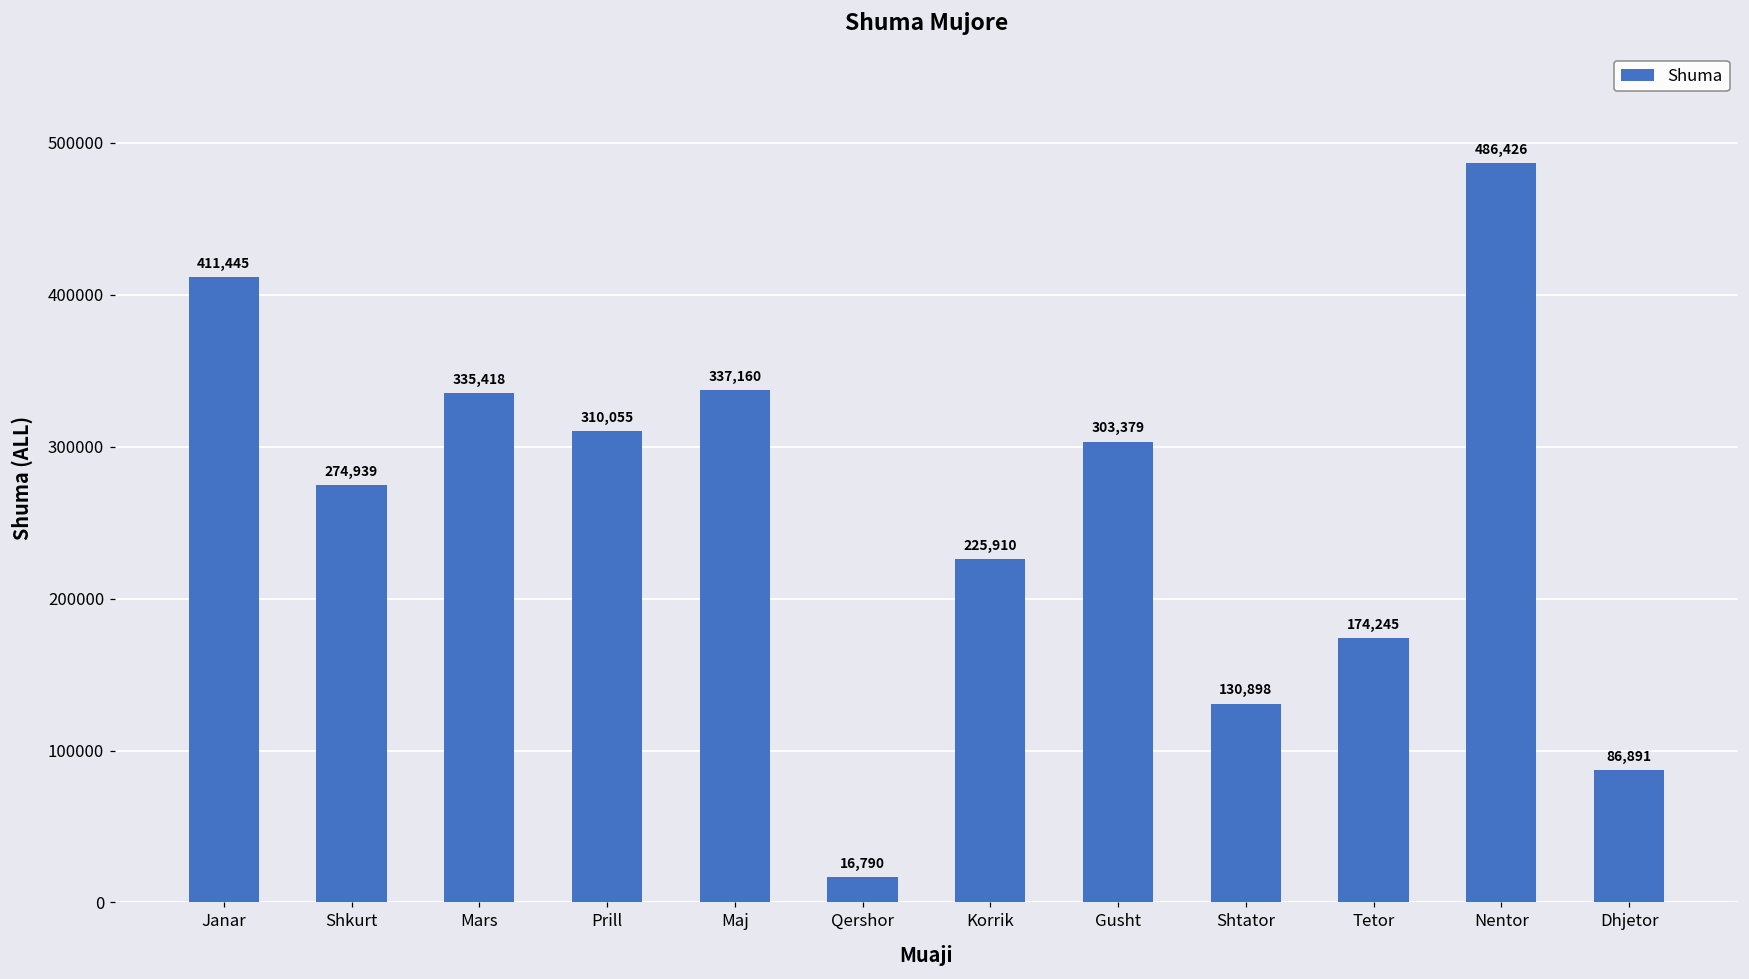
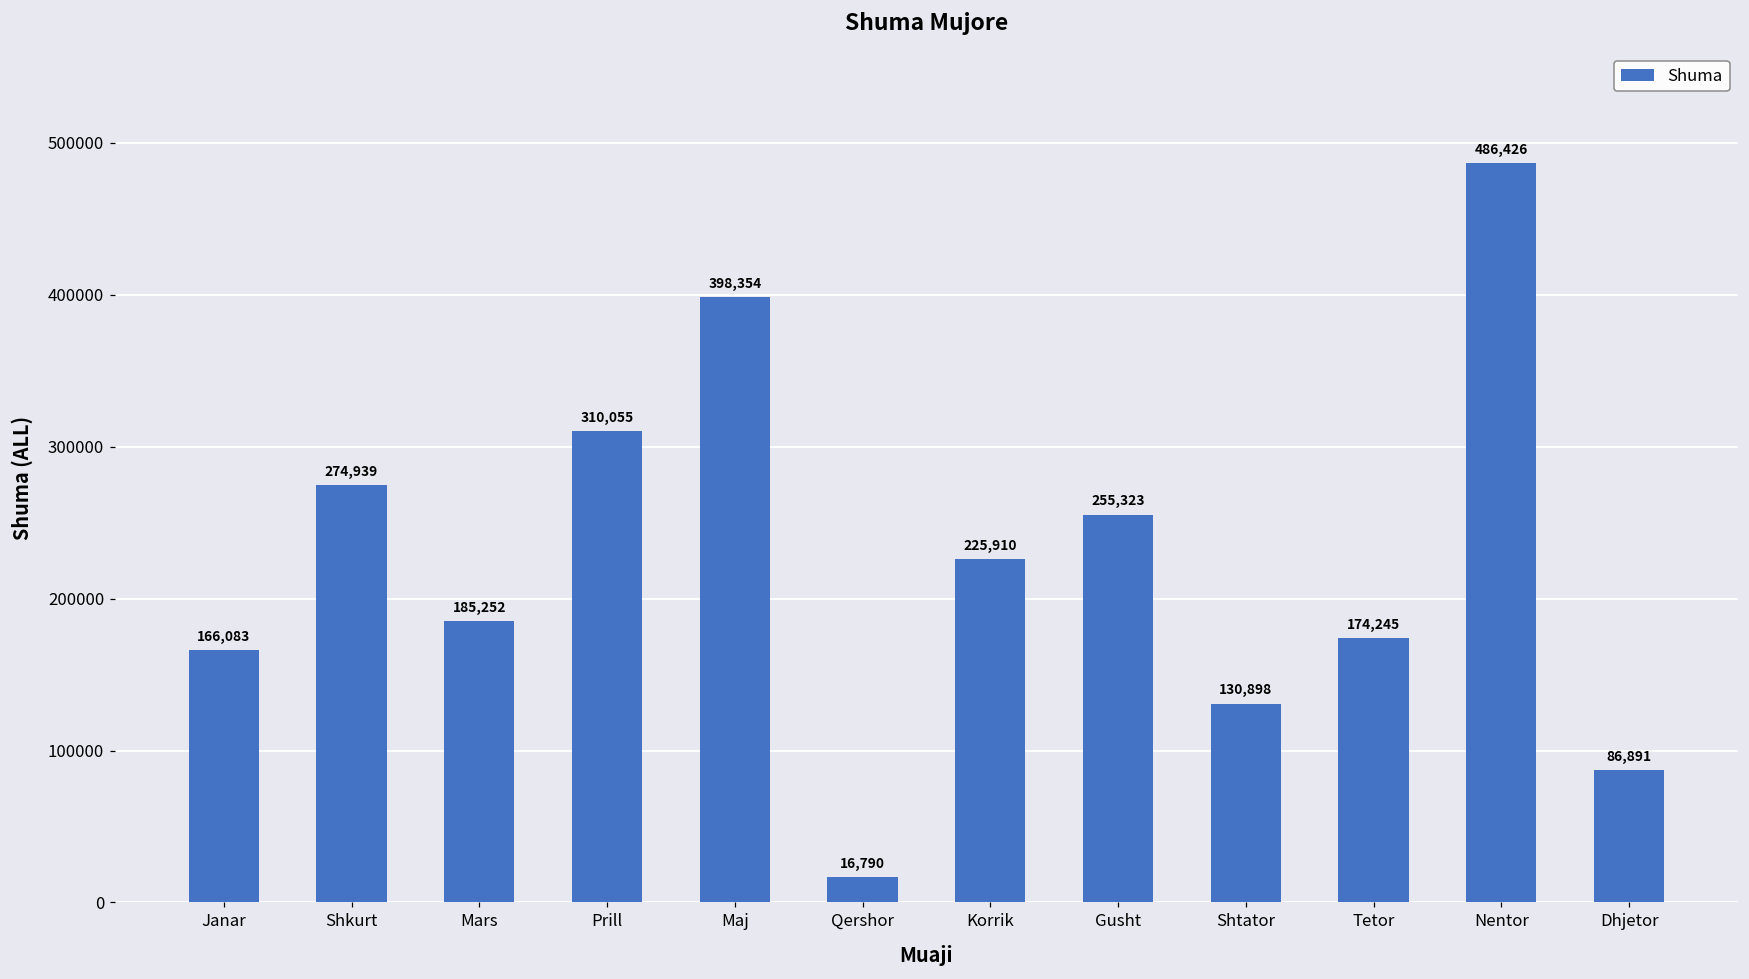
Janar: 411,445 -> 166,083
Mars: 335,418 -> 185,252
Maj: 337,160 -> 398,354
Gusht: 303,379 -> 255,323
